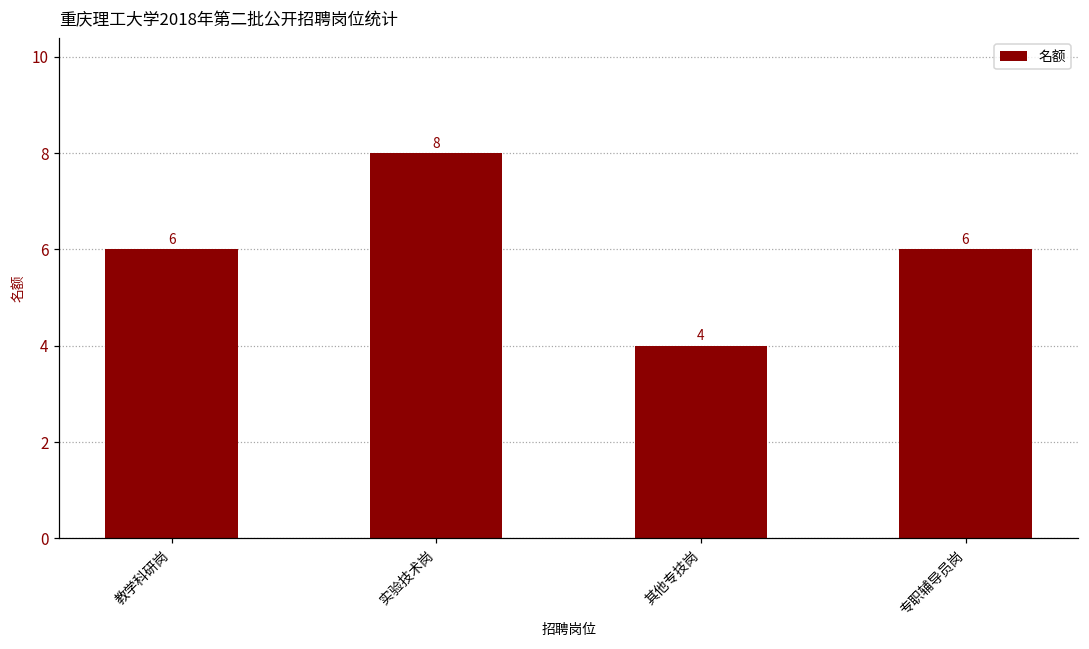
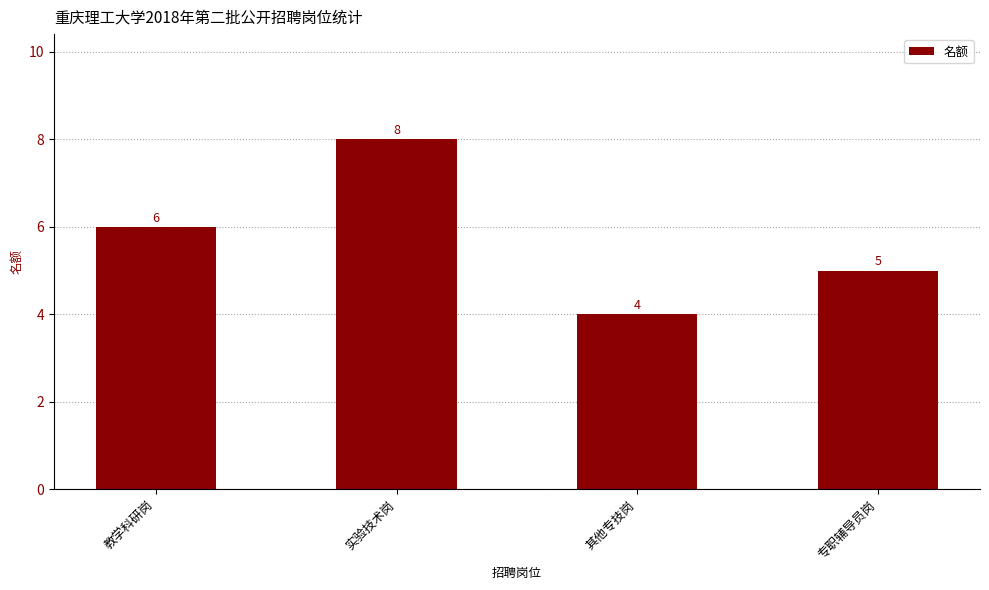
专职辅导员岗: 6 -> 5
